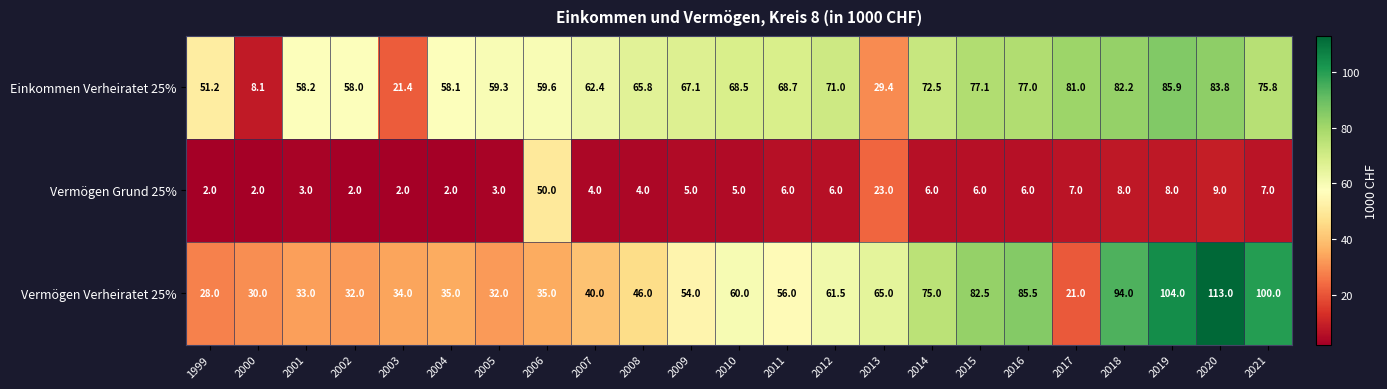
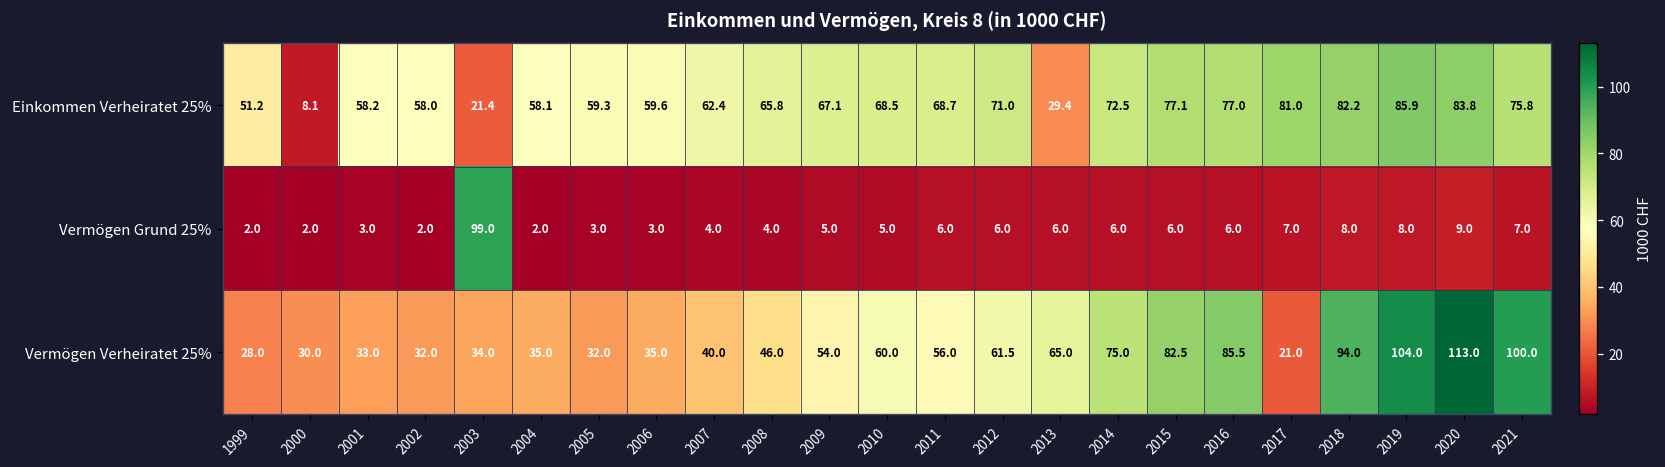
Vermögen Grund 25%, 2003: 2.0 -> 99.0
Vermögen Grund 25%, 2006: 50.0 -> 3.0
Vermögen Grund 25%, 2013: 23.0 -> 6.0
